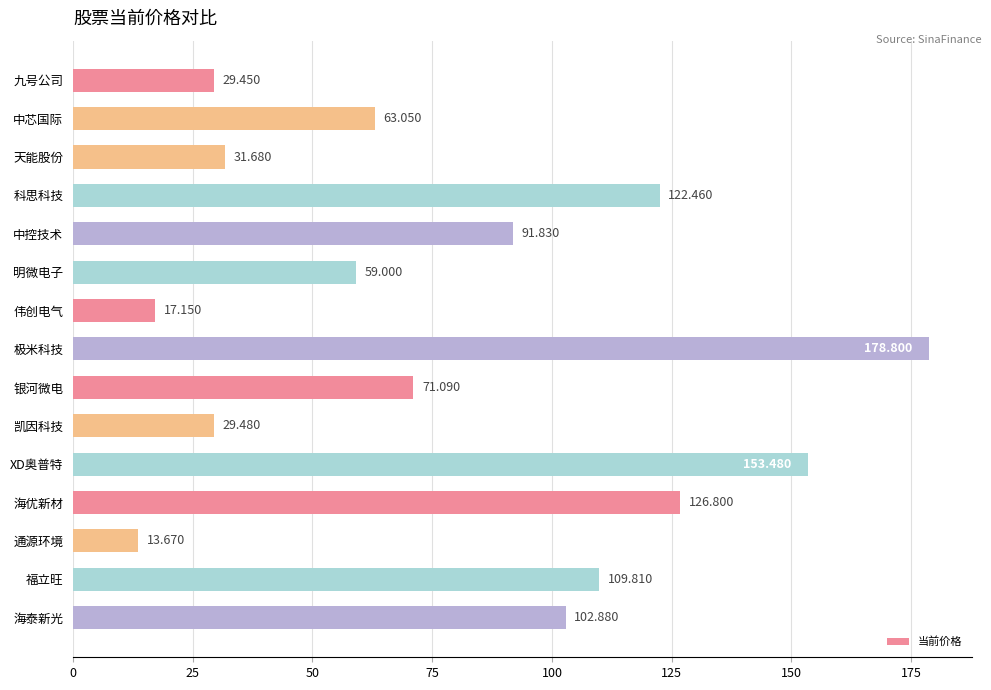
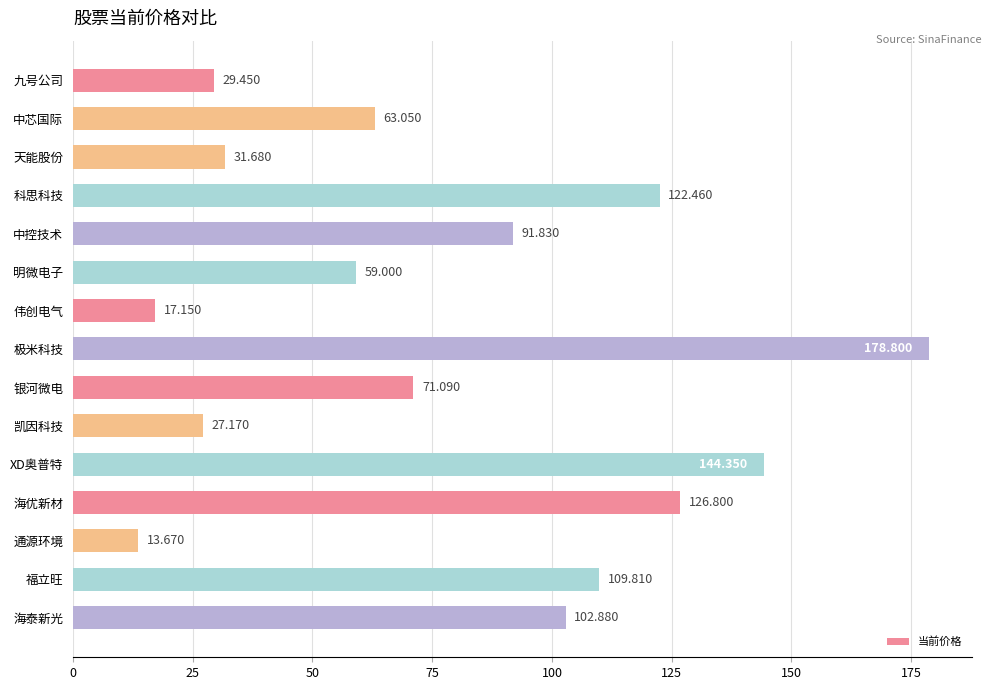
凯因科技: 29.480 -> 27.170
XD奥普特: 153.480 -> 144.350
